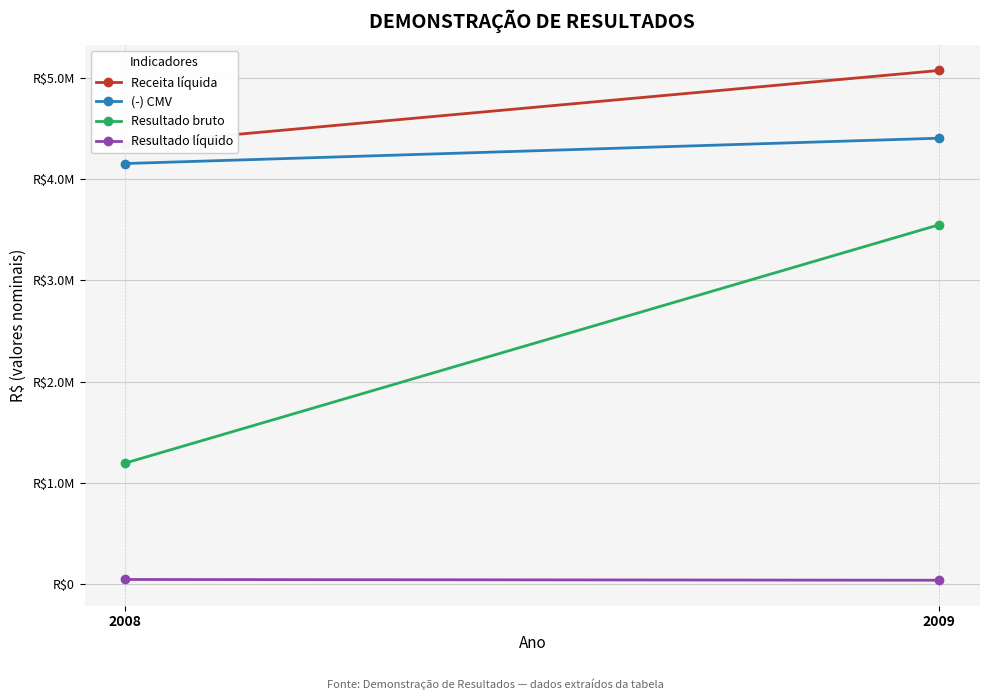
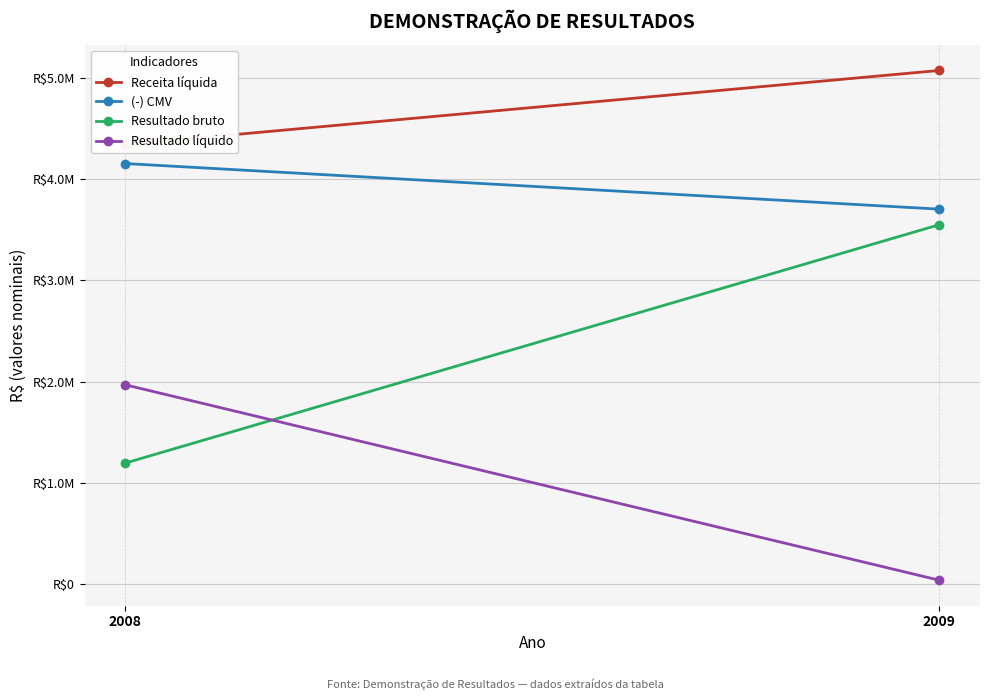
Resultado líquido, 2008: R$40000 -> R$1970000
(-) CMV, 2009: R$4410000 -> R$3700000
